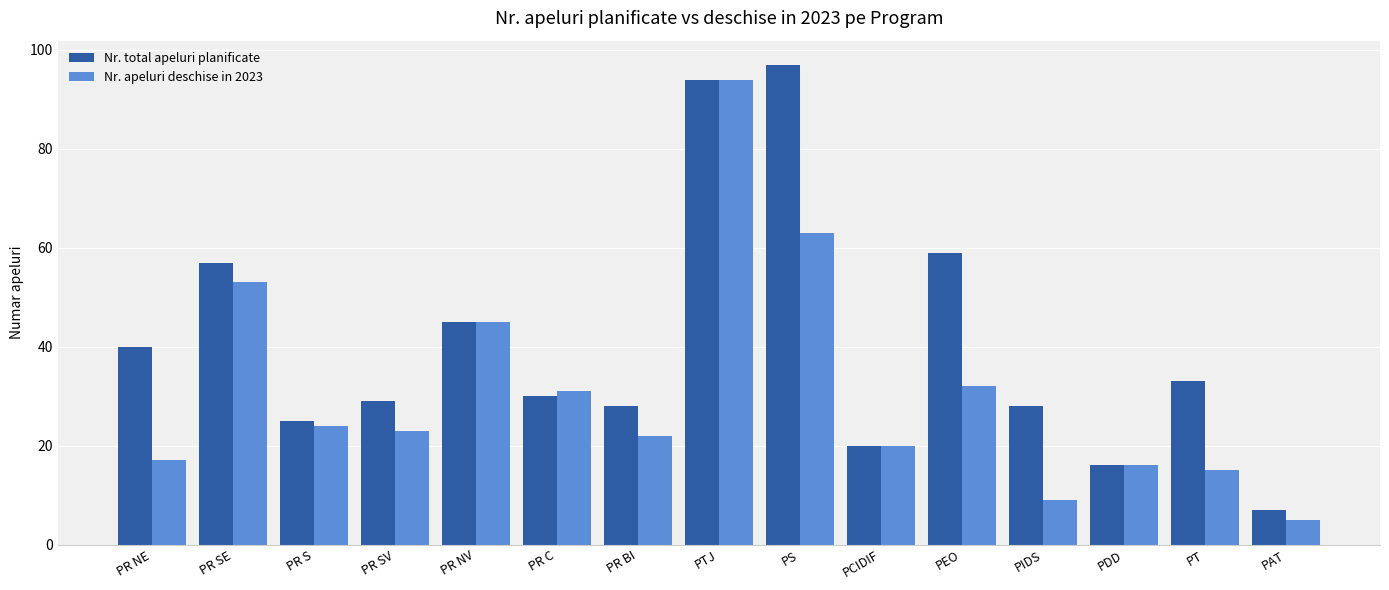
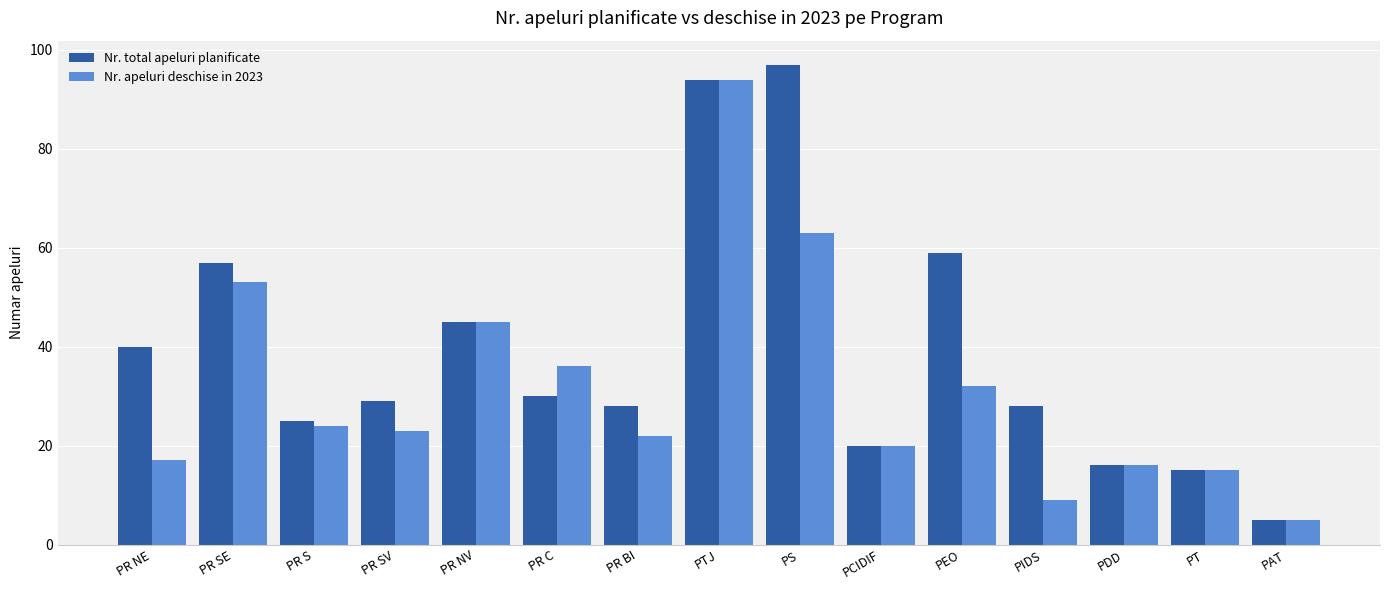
Nr. apeluri deschise in 2023, PR C: 31 -> 36
Nr. total apeluri planificate, PT: 33 -> 15
Nr. total apeluri planificate, PAT: 7 -> 5
